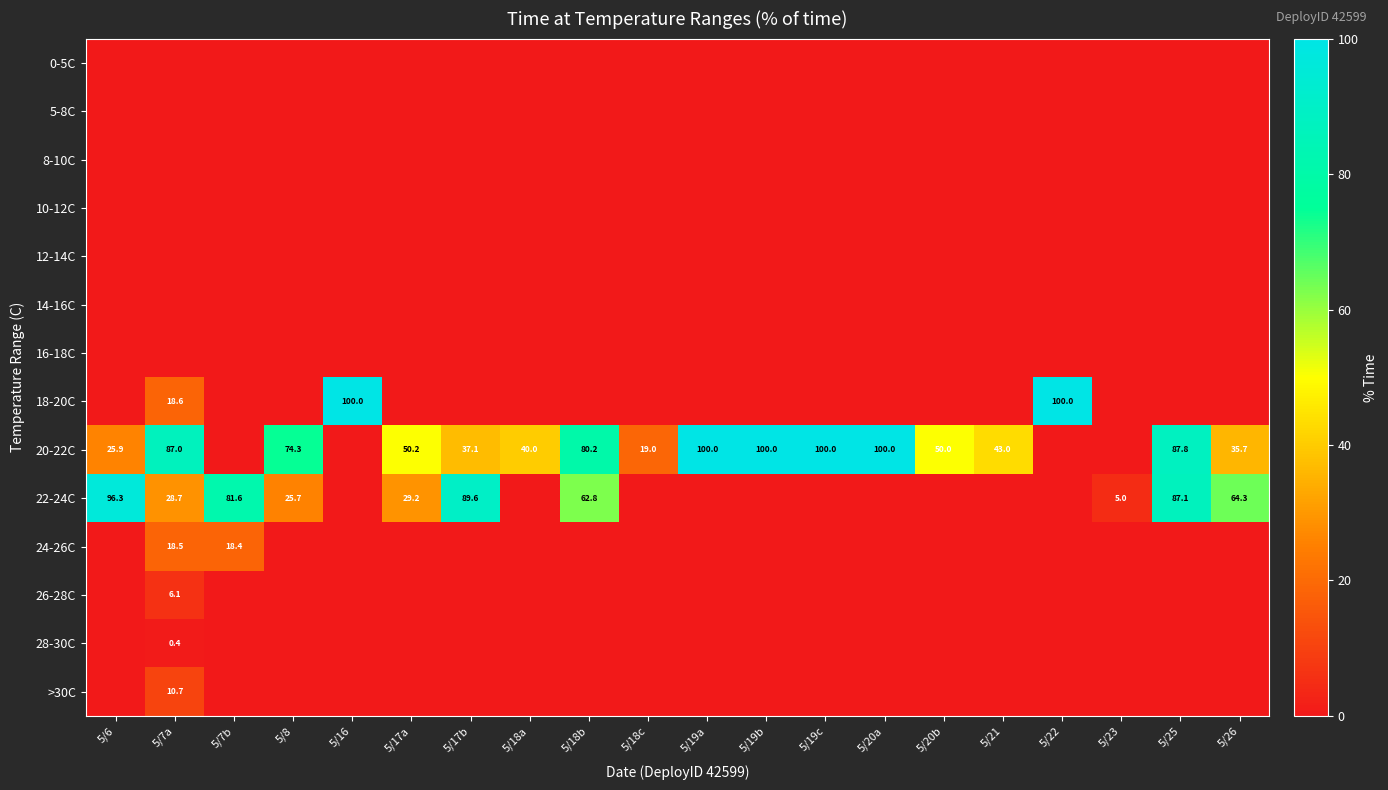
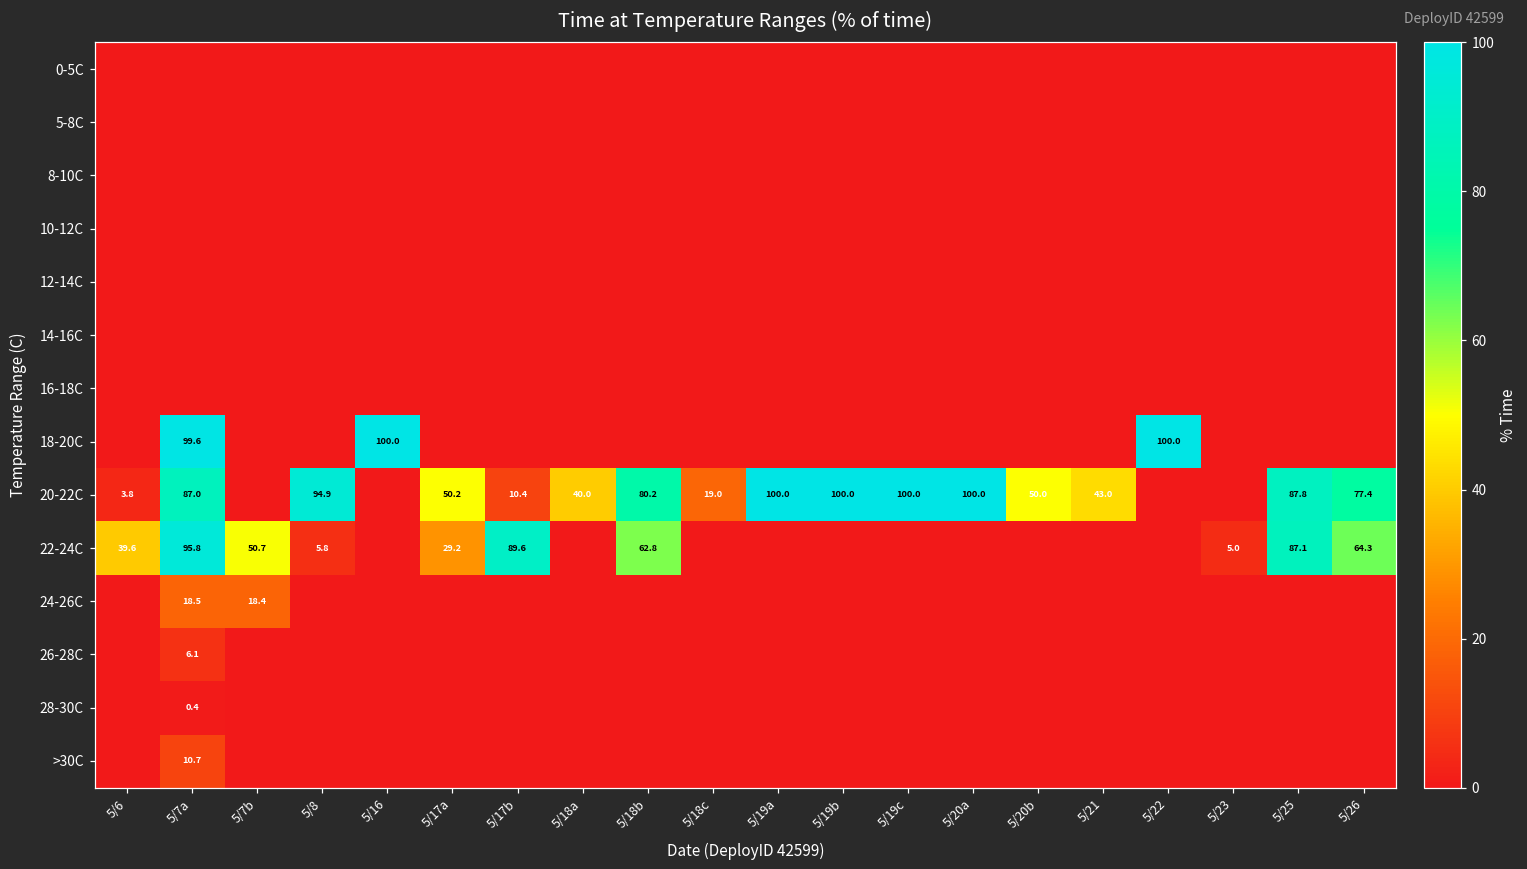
18-20C, 5/7a: 18.6 -> 99.6
20-22C, 5/6: 25.9 -> 3.8
20-22C, 5/8: 74.3 -> 94.9
20-22C, 5/17b: 37.1 -> 10.4
20-22C, 5/26: 35.7 -> 77.4
22-24C, 5/6: 96.3 -> 39.6
22-24C, 5/7a: 28.7 -> 95.8
22-24C, 5/7b: 81.6 -> 50.7
22-24C, 5/8: 25.7 -> 5.8
